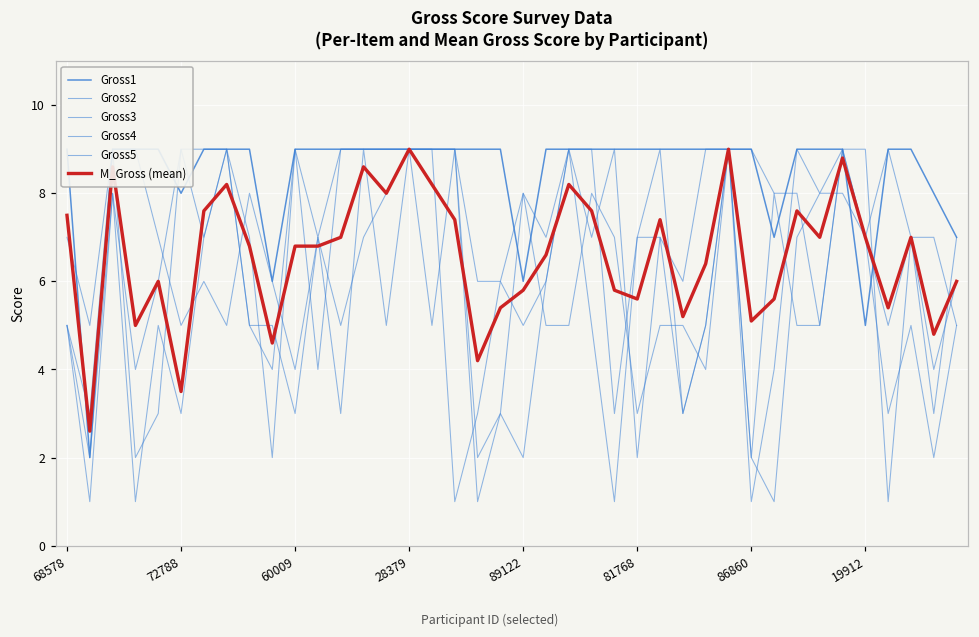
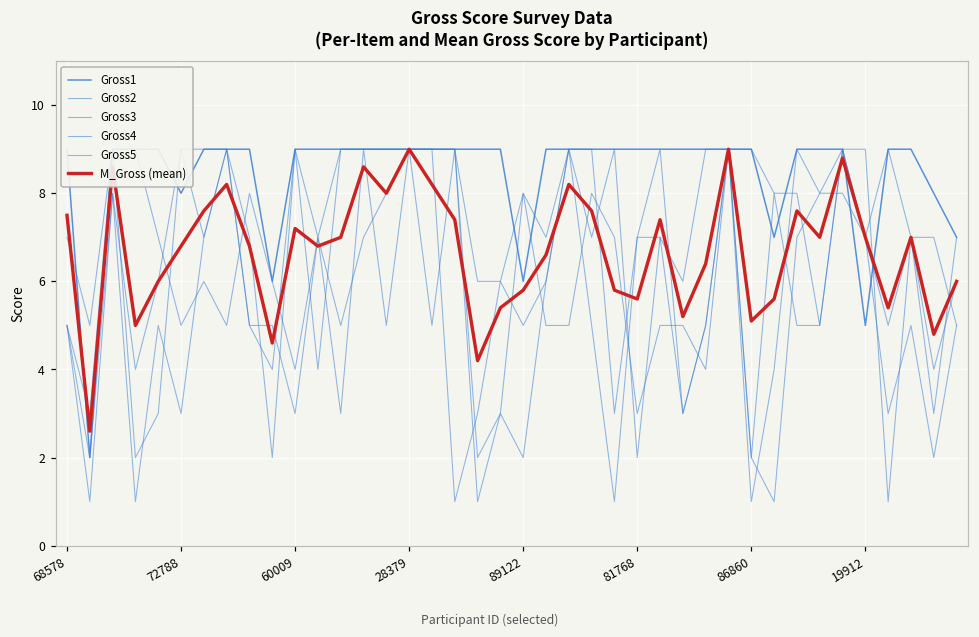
M_Gross (mean), 72788: 3.5 -> 6.8
M_Gross (mean), 60009: 6.8 -> 7.2
